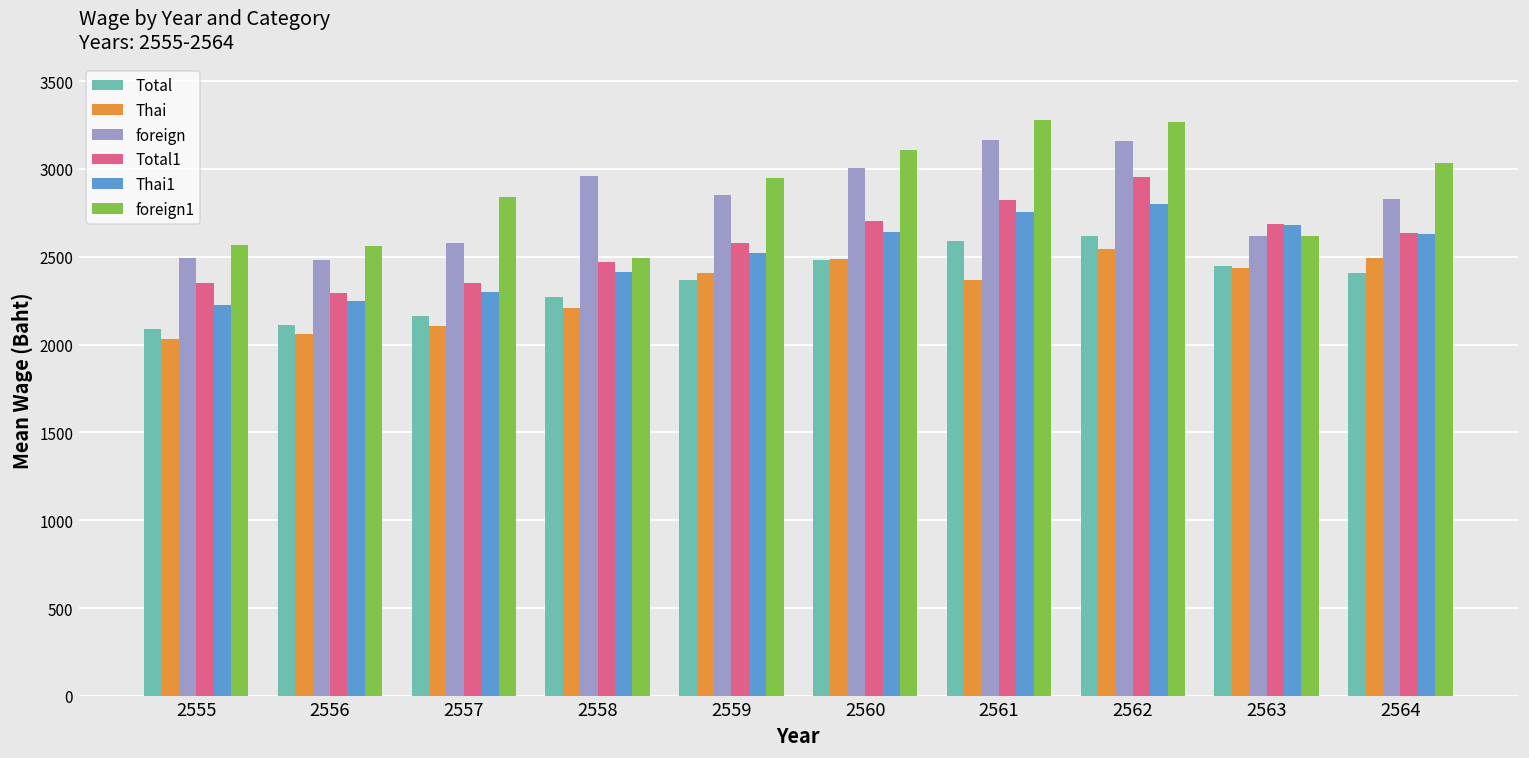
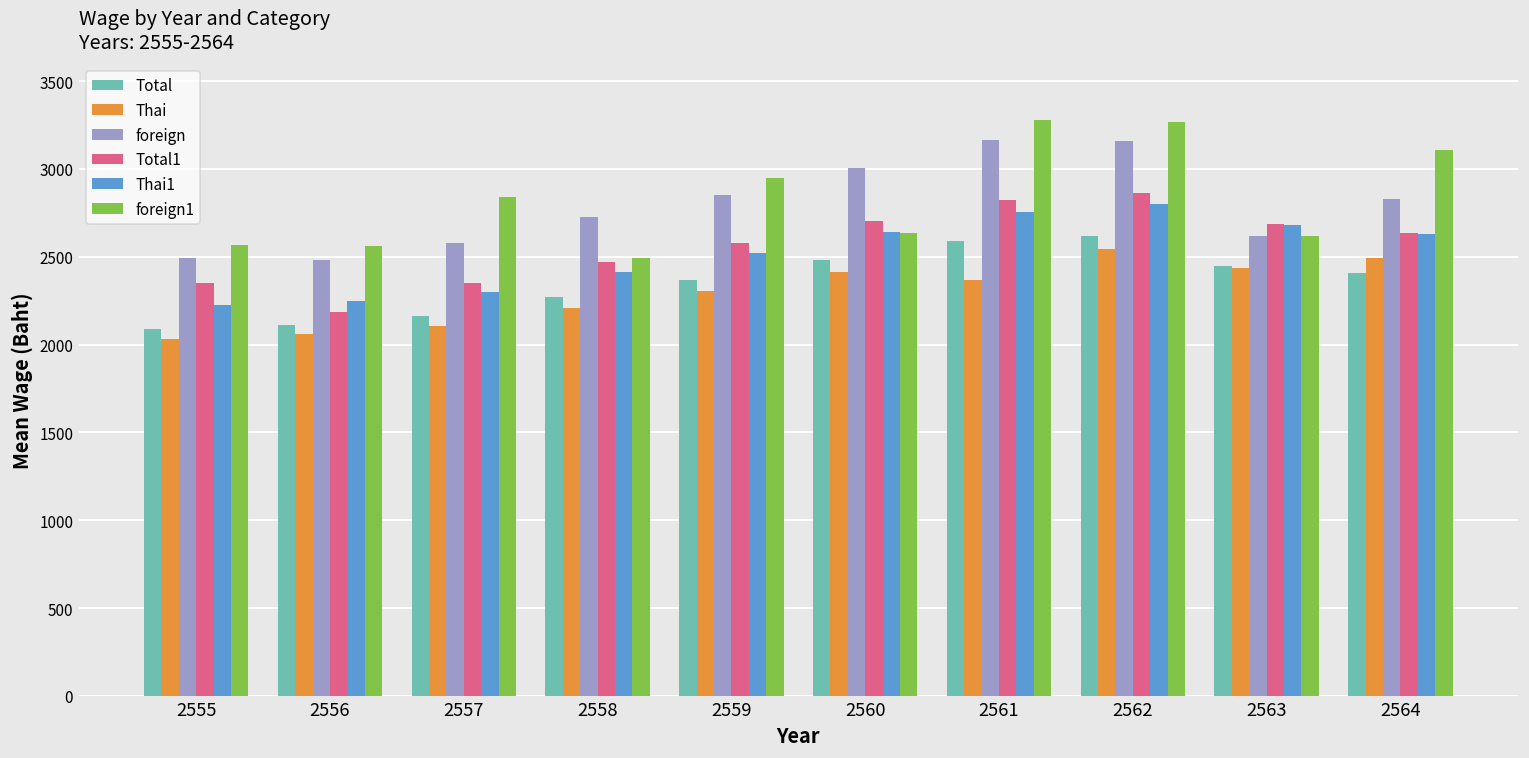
Total1, 2556: 2300 -> 2190
foreign, 2558: 2960 -> 2720
Thai, 2559: 2410 -> 2310
Thai, 2560: 2490 -> 2420
foreign1, 2560: 3110 -> 2630
Total1, 2562: 2960 -> 2860
foreign1, 2564: 3030 -> 3110
